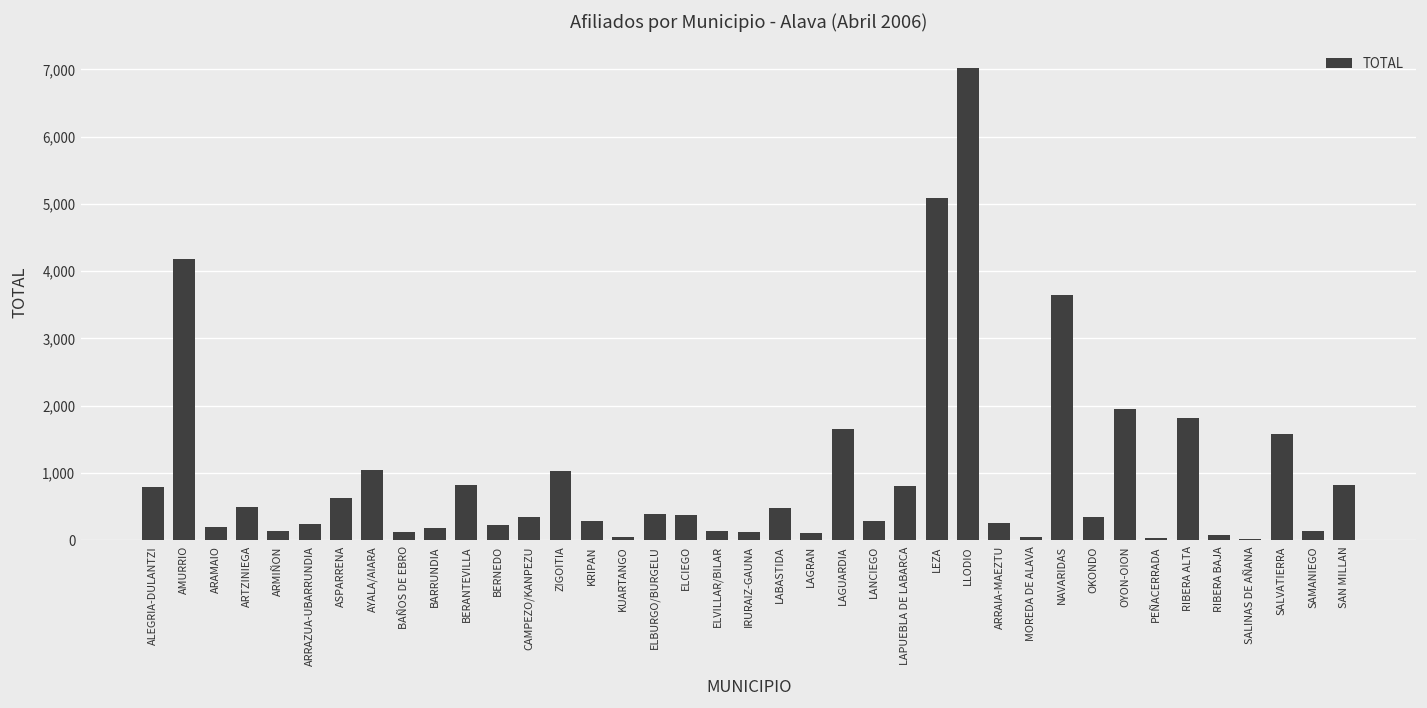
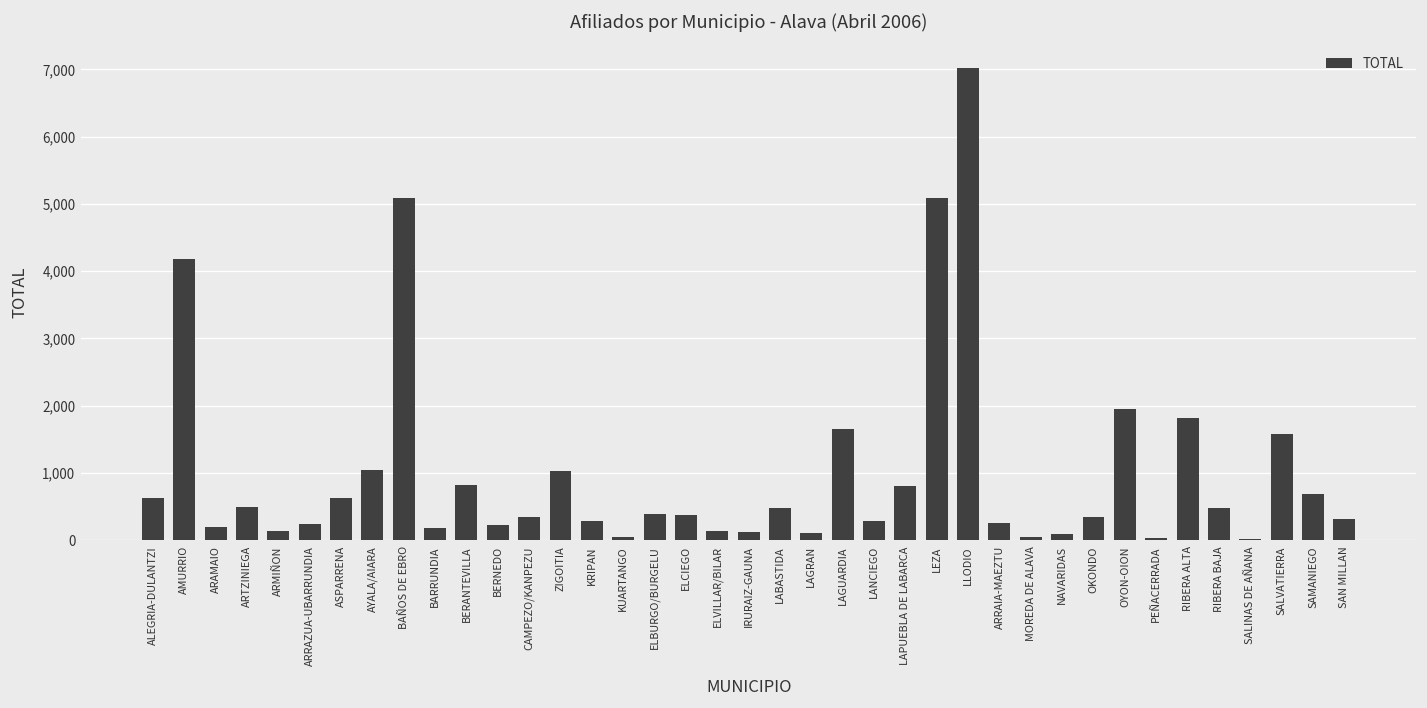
ALEGRIA-DULANTZI: 800 -> 600
BAÑOS DE EBRO: 100 -> 5,100
NAVARIDAS: 3,600 -> 100
RIBERA BAJA: 100 -> 500
SAMANIEGO: 100 -> 700
SAN MILLAN: 800 -> 300
